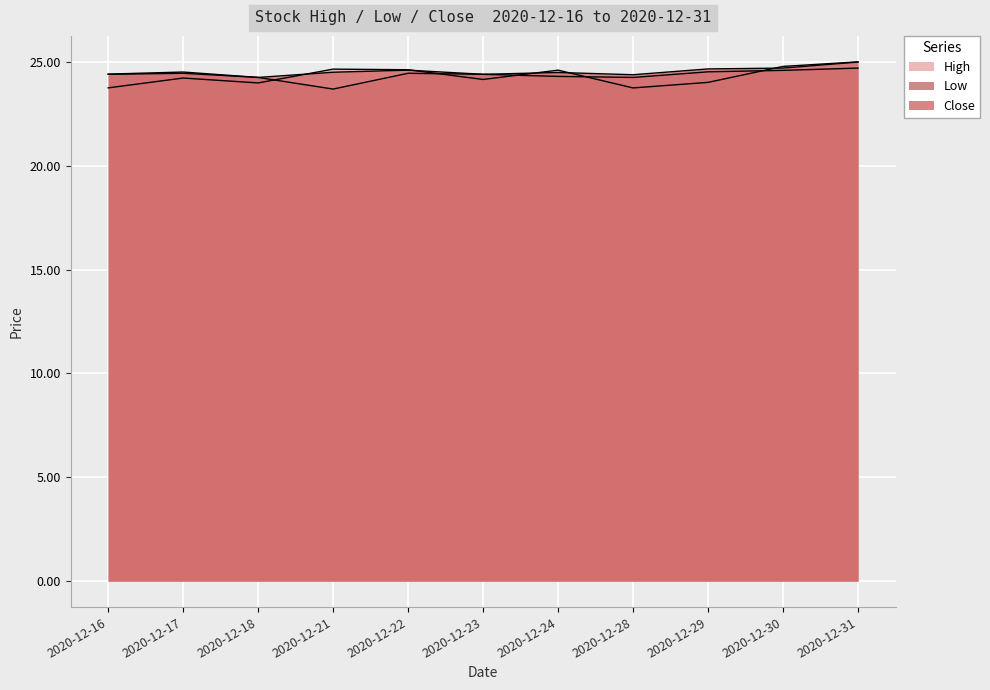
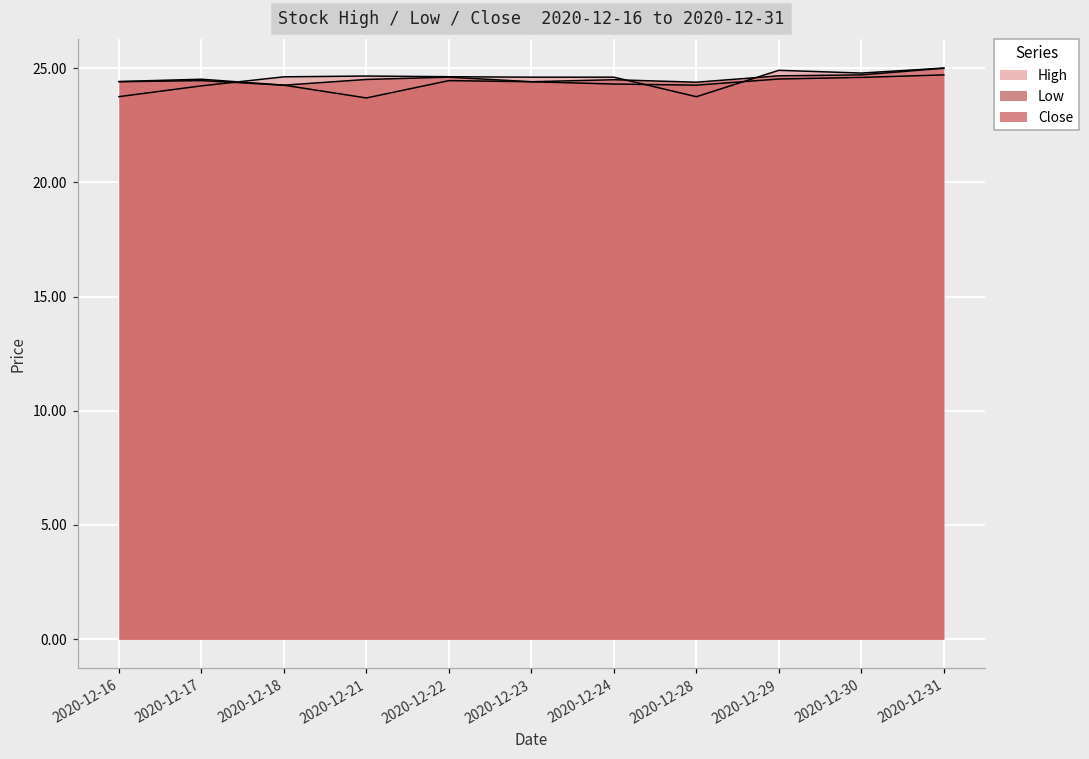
High, 2020-12-18: 24.0 -> 24.6
High, 2020-12-23: 24.2 -> 24.6
High, 2020-12-29: 24.0 -> 24.9
